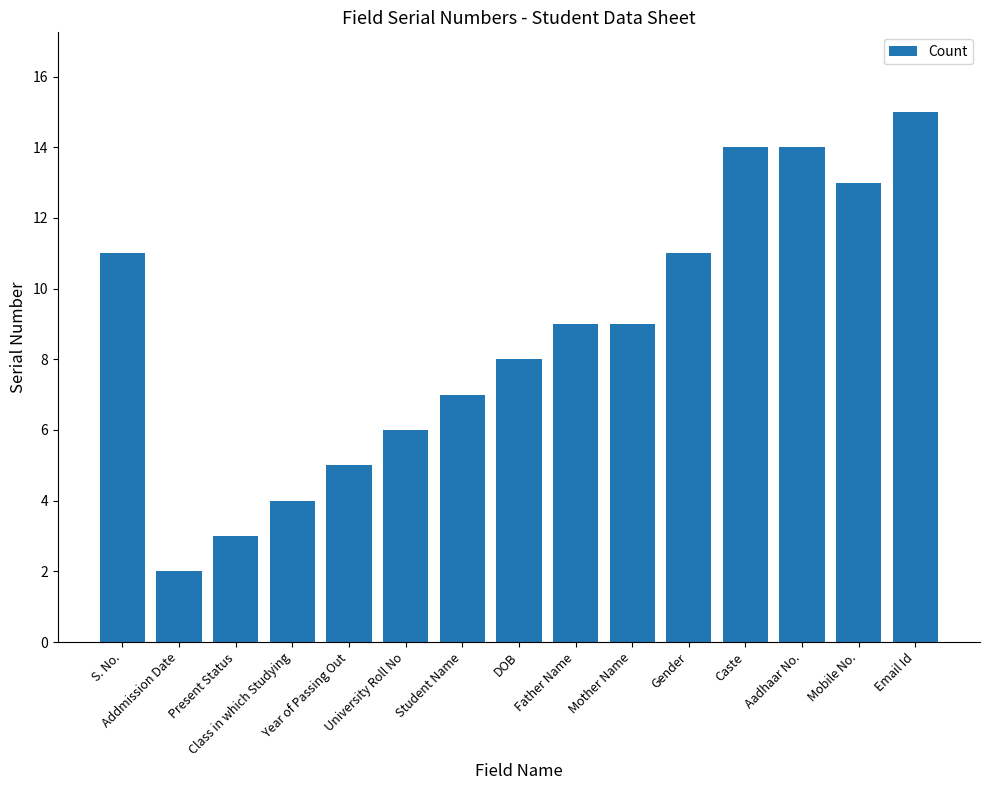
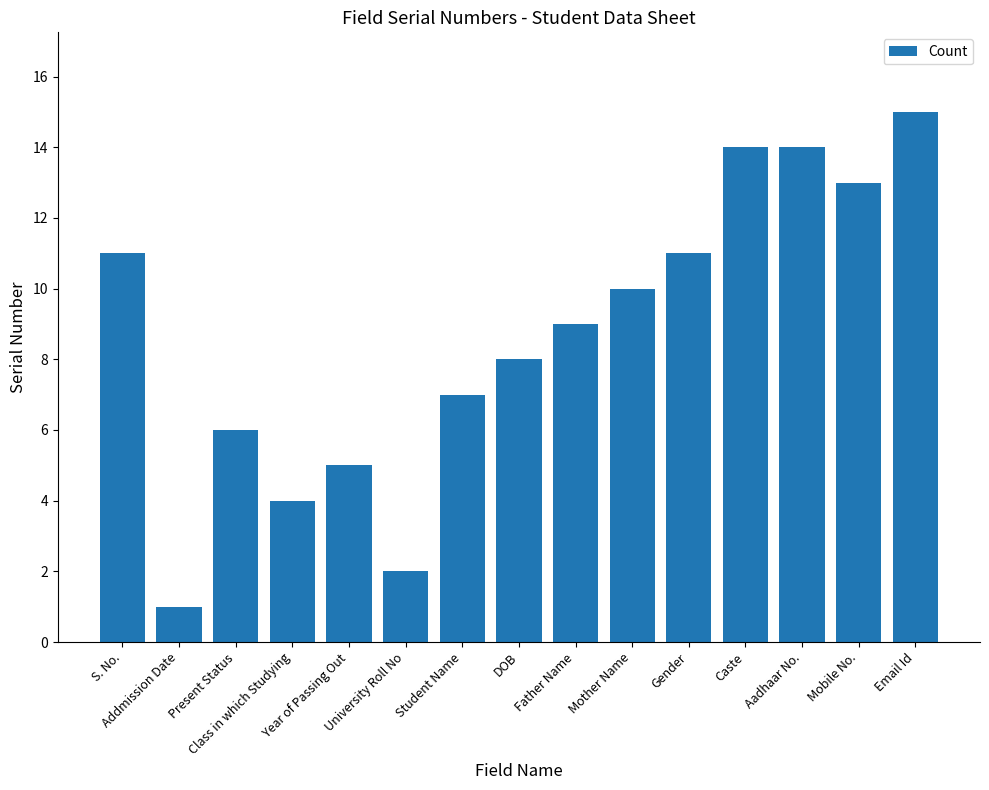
Addmission Date: 2 -> 1
Present Status: 3 -> 6
University Roll No: 6 -> 2
Mother Name: 9 -> 10
